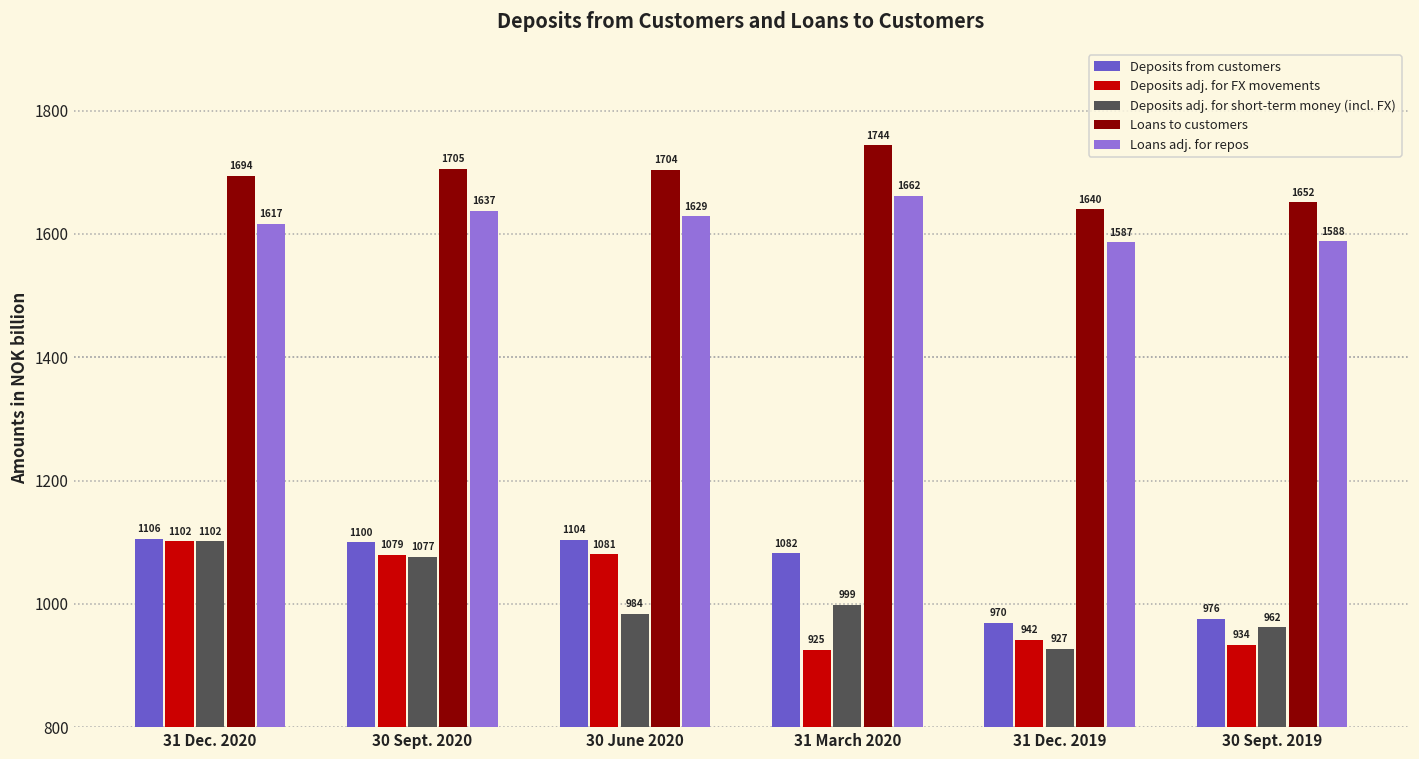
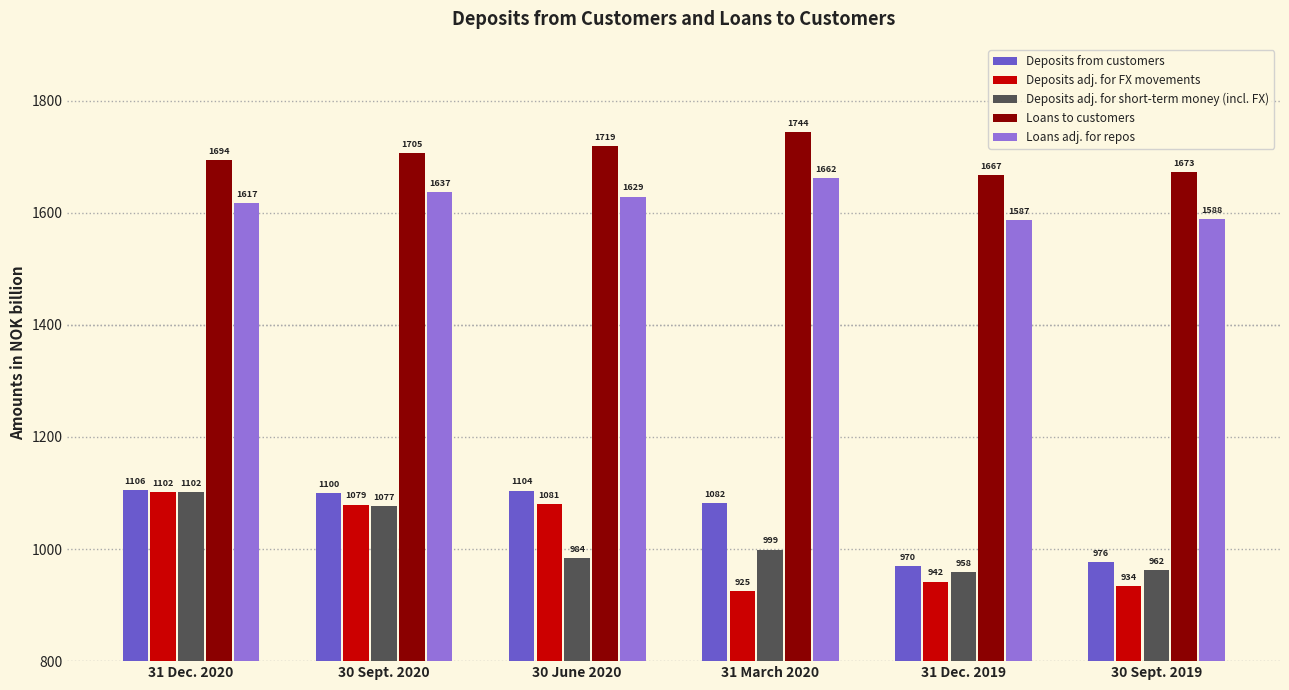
Loans to customers, 30 June 2020: 1704 -> 1719
Deposits adj. for short-term money (incl. FX), 31 Dec. 2019: 927 -> 958
Loans to customers, 31 Dec. 2019: 1640 -> 1667
Loans to customers, 30 Sept. 2019: 1652 -> 1673
